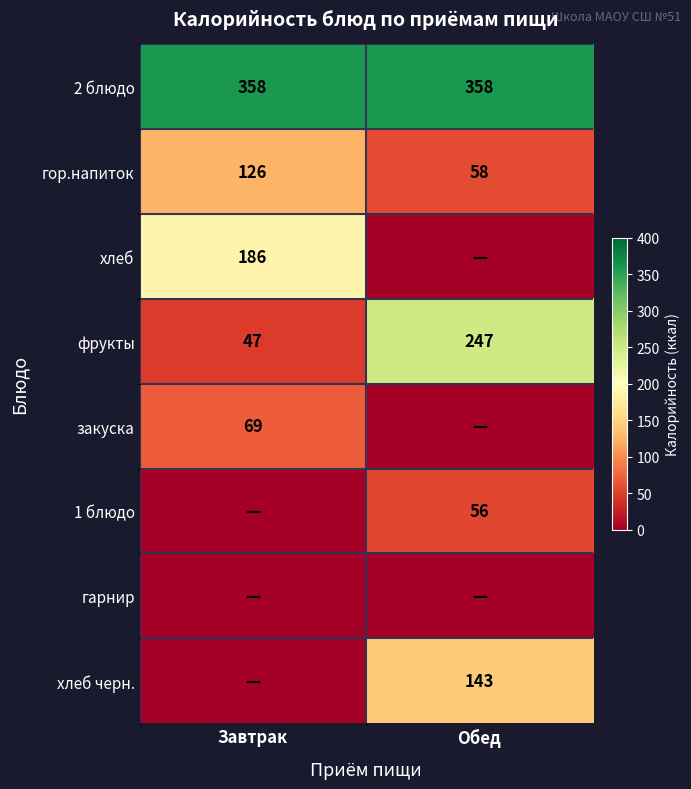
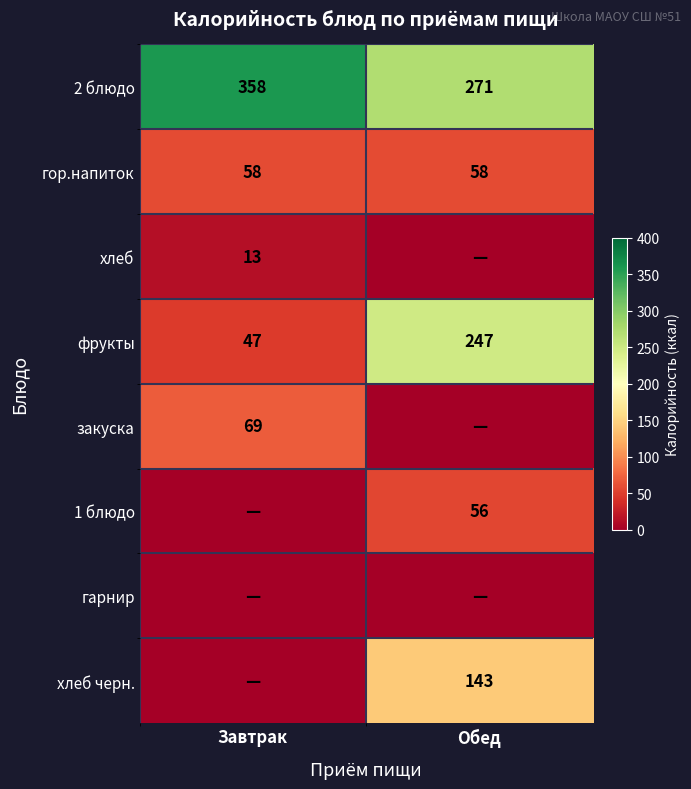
2 блюдо, Обед: 358 -> 271
гор.напиток, Завтрак: 126 -> 58
хлеб, Завтрак: 186 -> 13
